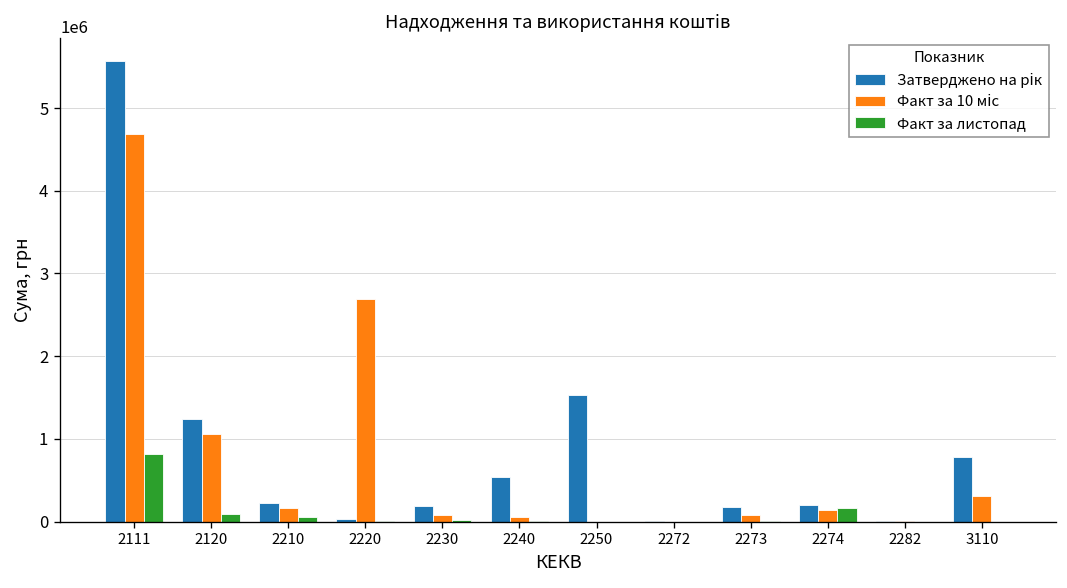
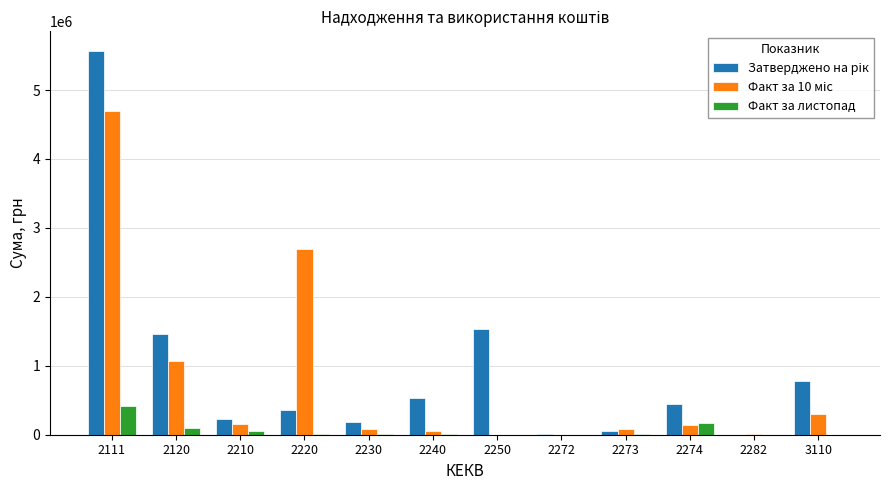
Факт за листопад, 2111: 800000 -> 400000
Затверджено на рік, 2120: 1200000 -> 1500000
Затверджено на рік, 2220: 0 -> 400000
Затверджено на рік, 2273: 200000 -> 100000
Затверджено на рік, 2274: 200000 -> 400000
